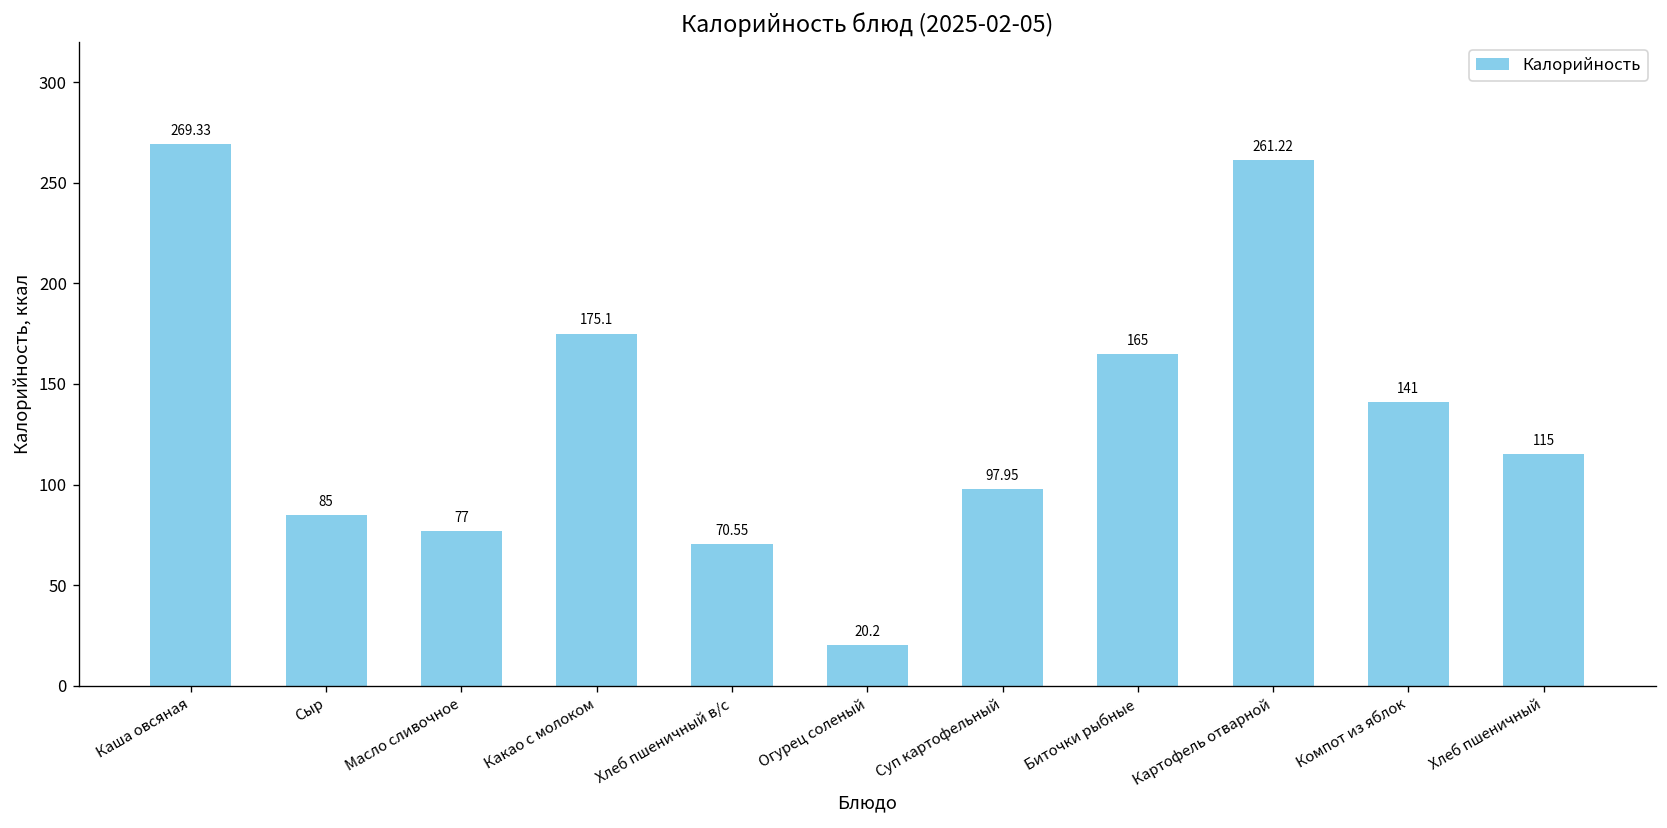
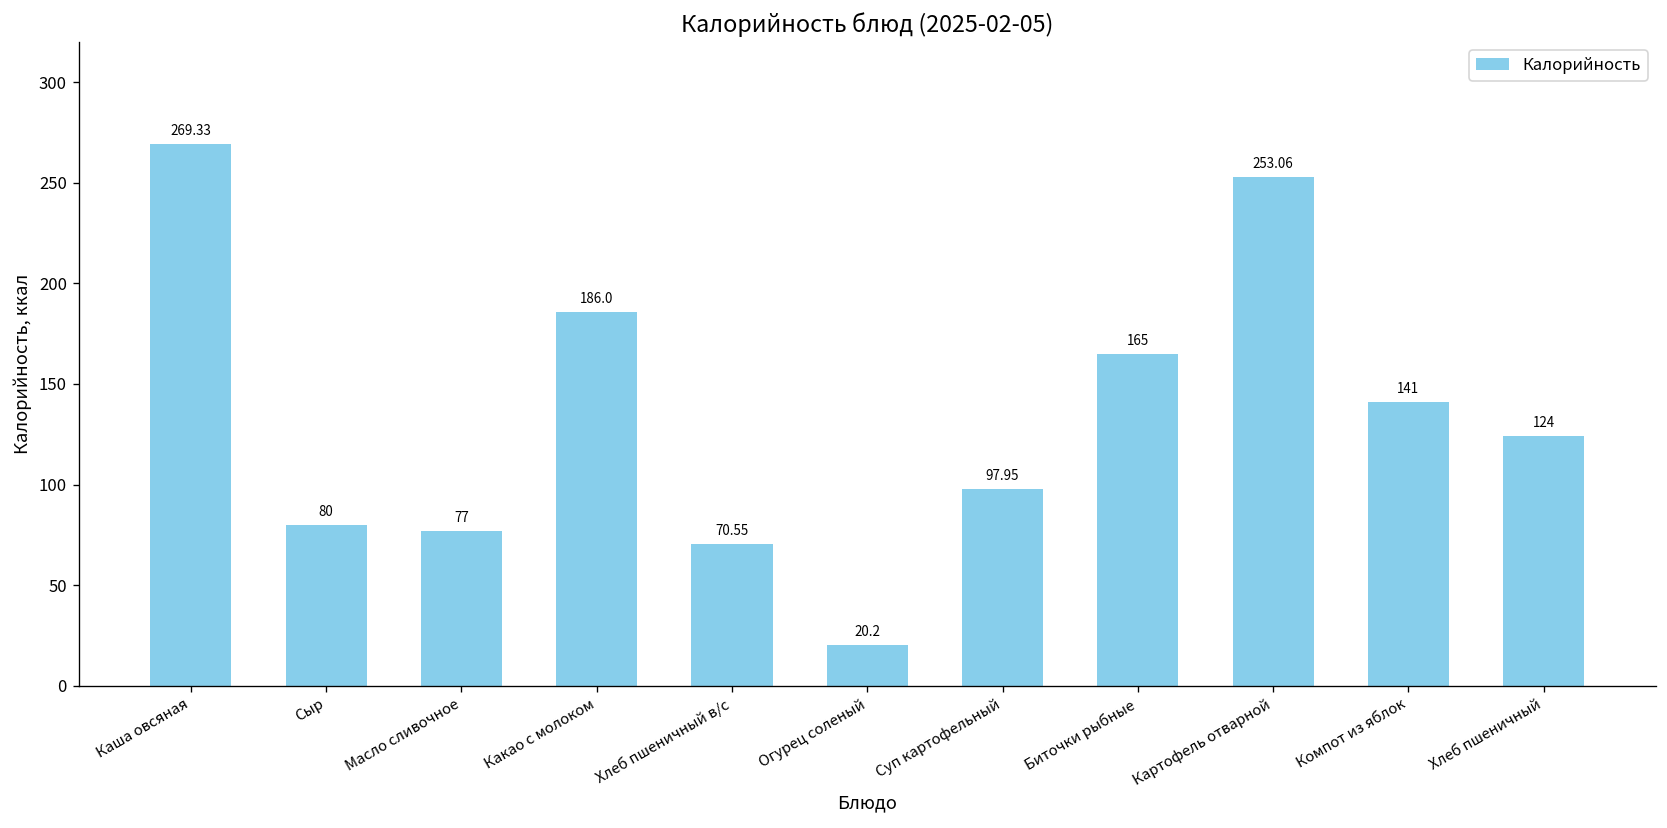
Сыр: 85 -> 80
Какао с молоком: 175.1 -> 186.0
Картофель отварной: 261.22 -> 253.06
Хлеб пшеничный: 115 -> 124
